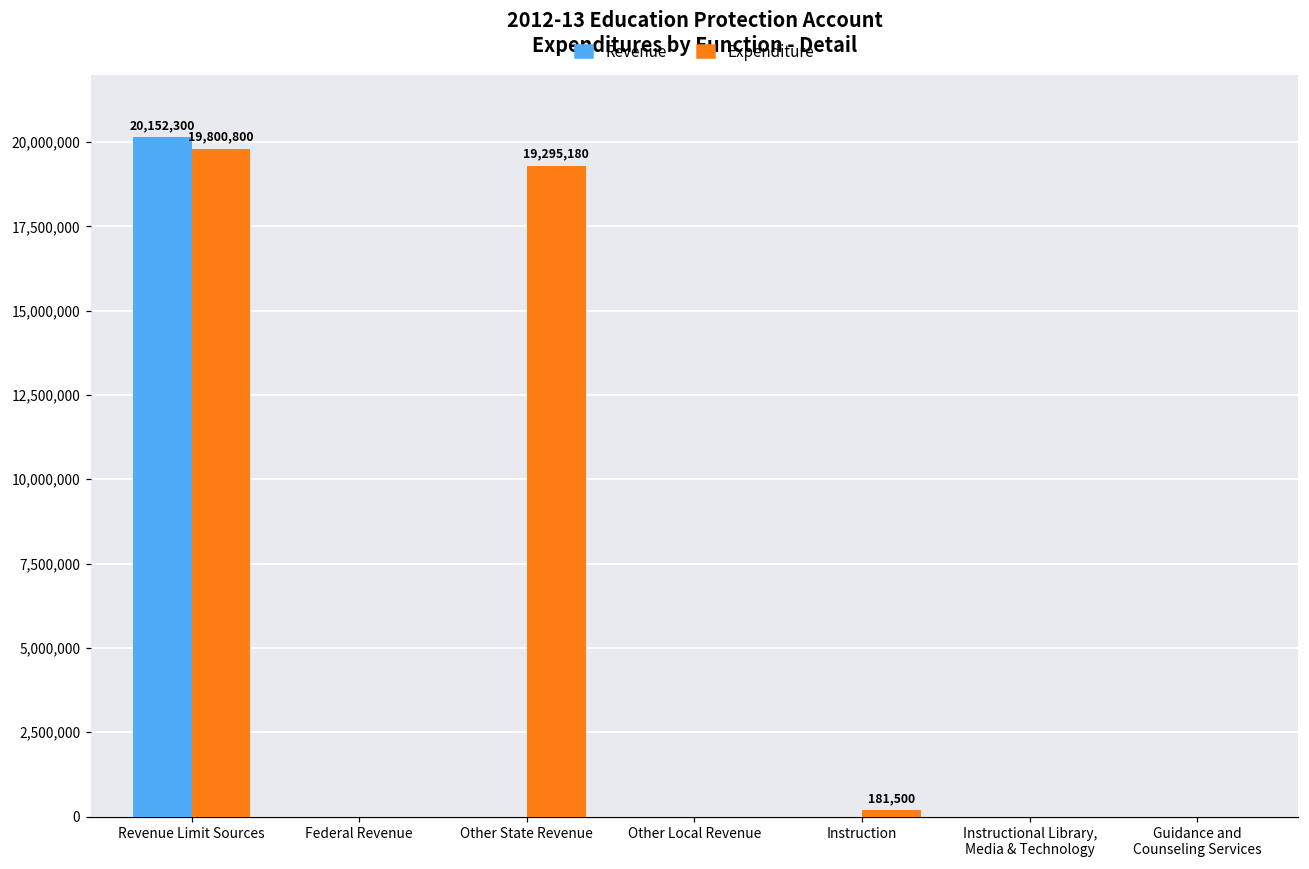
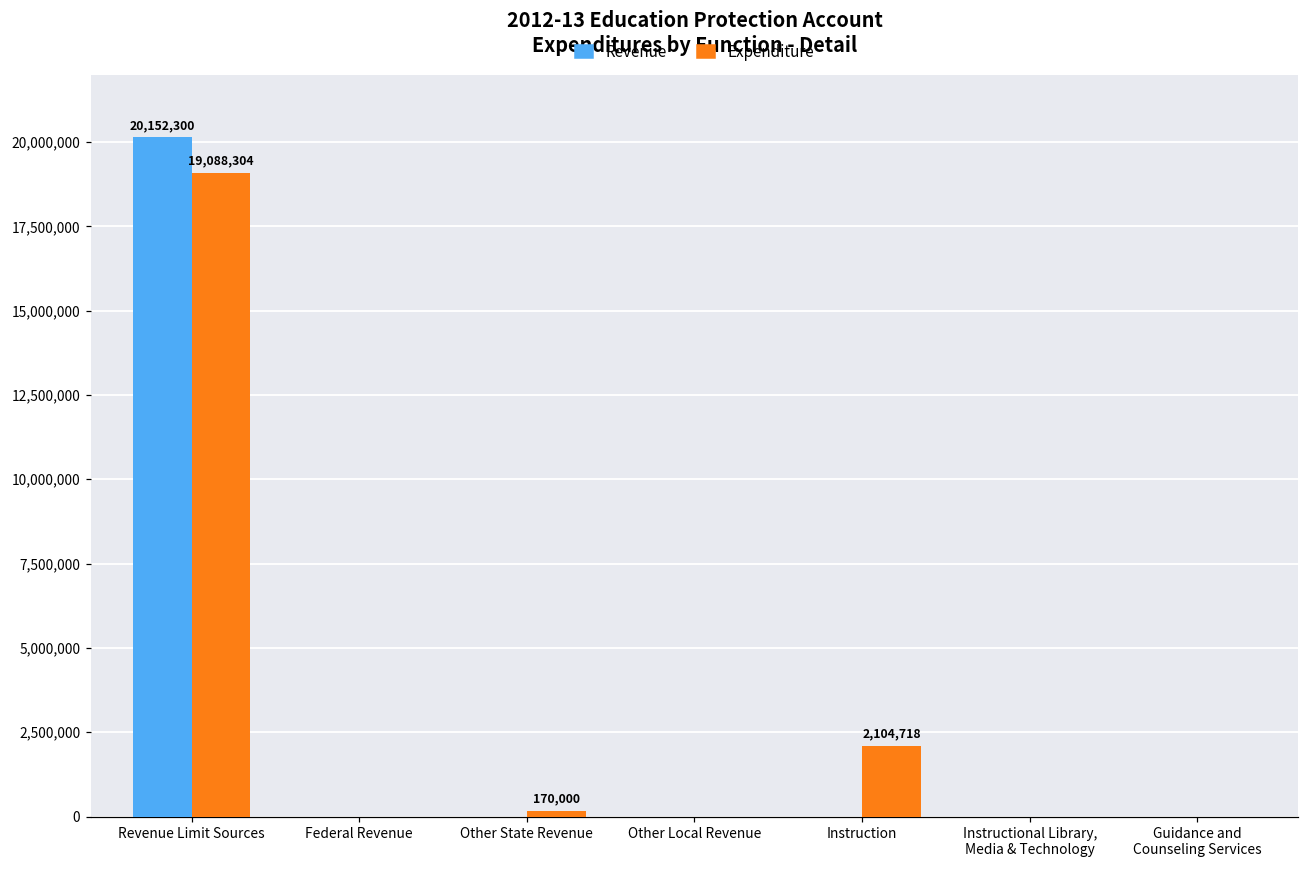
Expenditure, Revenue Limit Sources: 19,800,800 -> 19,088,304
Expenditure, Other State Revenue: 19,295,180 -> 170,000
Expenditure, Instruction: 181,500 -> 2,104,718
